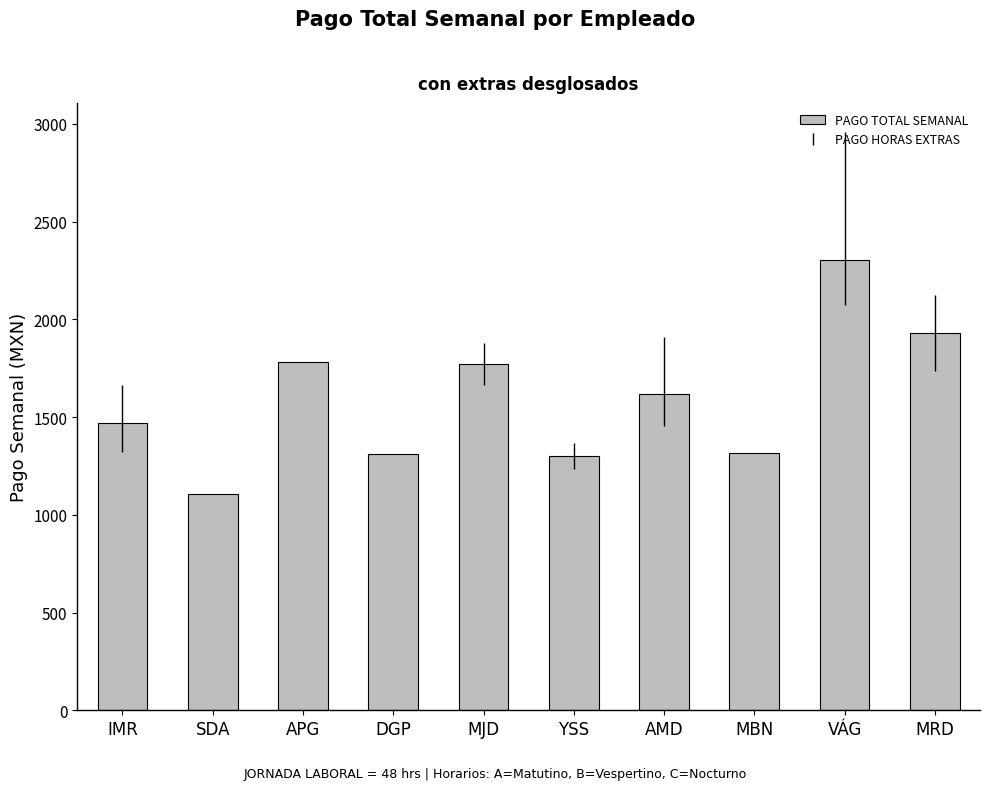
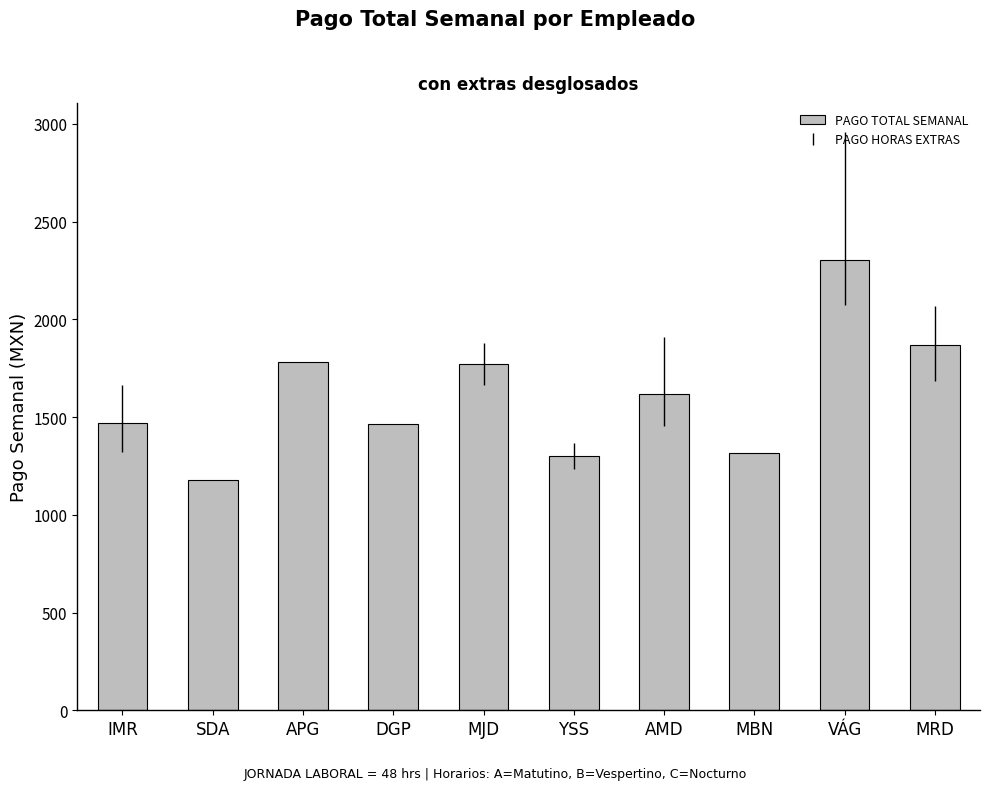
SDA: 1110 -> 1180
DGP: 1310 -> 1470
MRD: 1930 -> 1870
